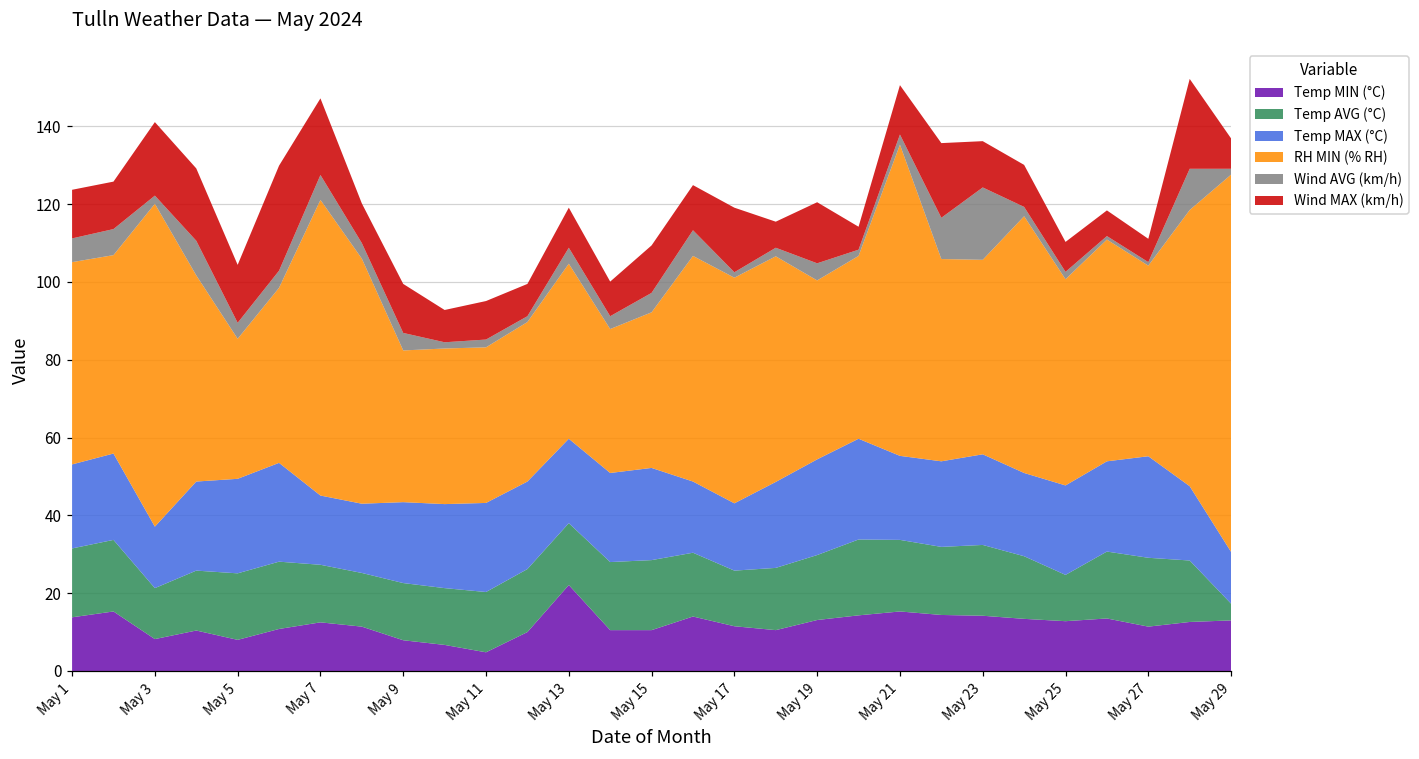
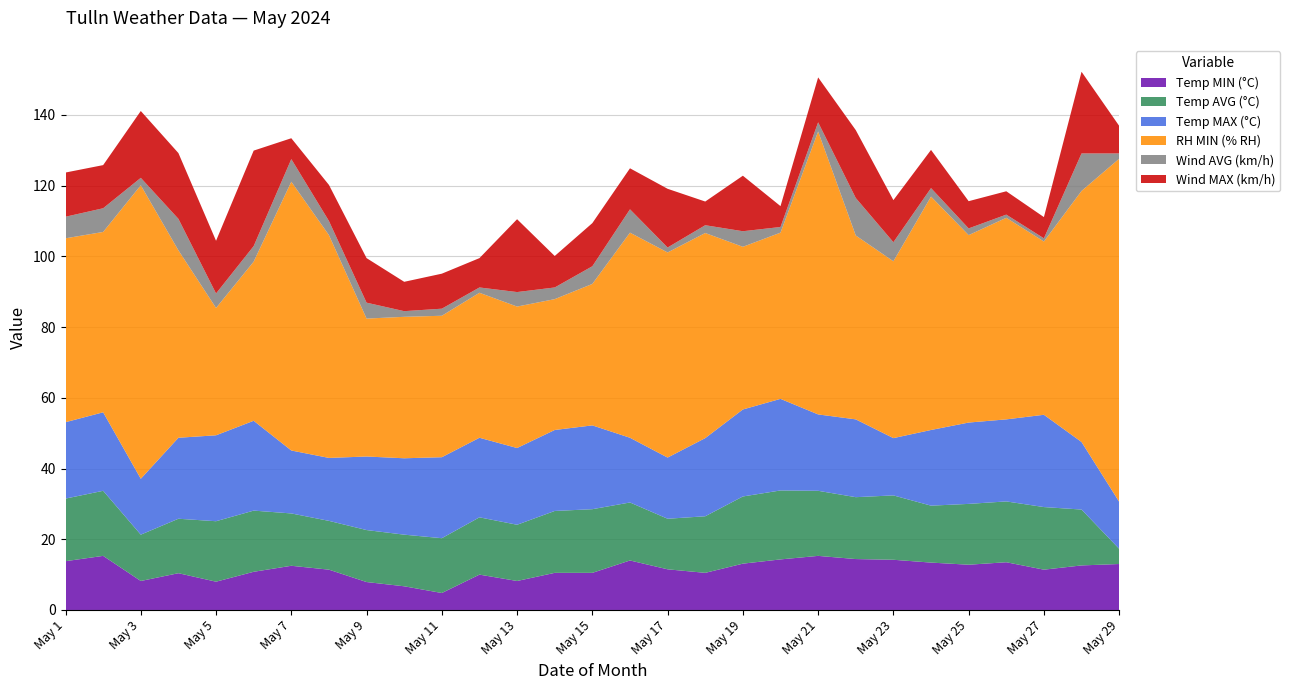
Wind MAX (km/h), May 7: 20 -> 6
Temp MIN (°C), May 13: 22 -> 8
RH MIN (% RH), May 13: 45 -> 40
Wind MAX (km/h), May 13: 10 -> 21
Temp AVG (°C), May 19: 17 -> 19
Temp MAX (°C), May 23: 23 -> 16
Wind AVG (km/h), May 23: 19 -> 5
Temp AVG (°C), May 25: 12 -> 17
